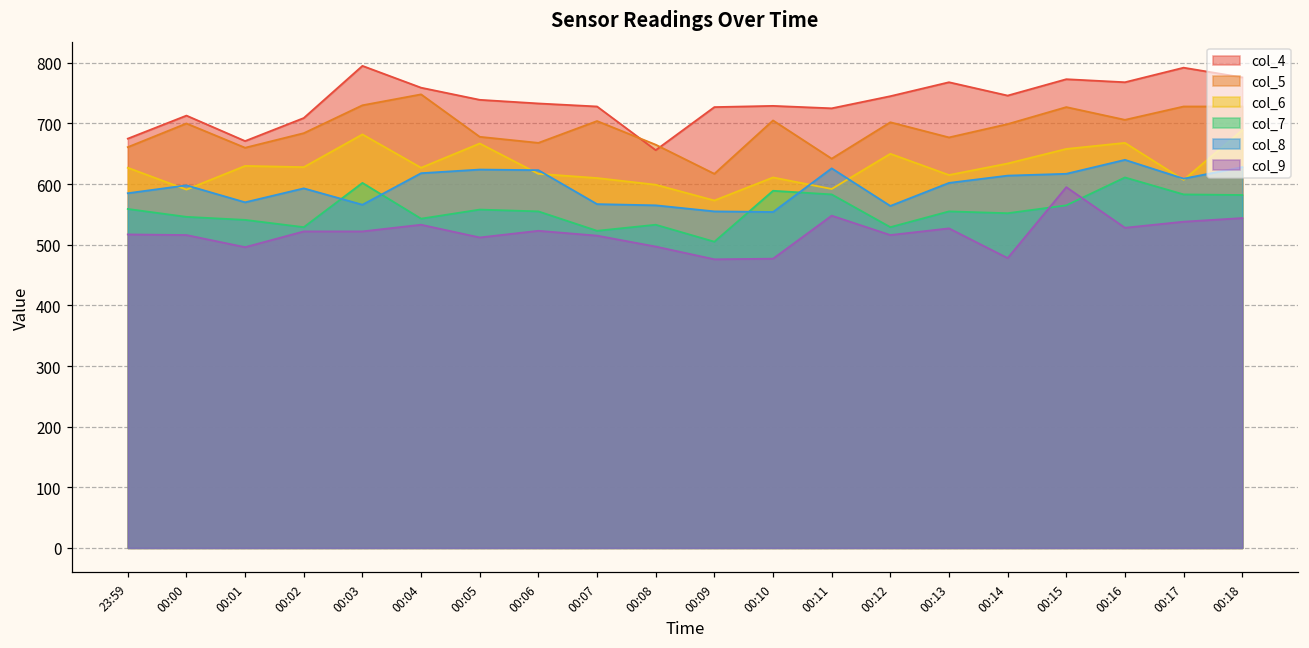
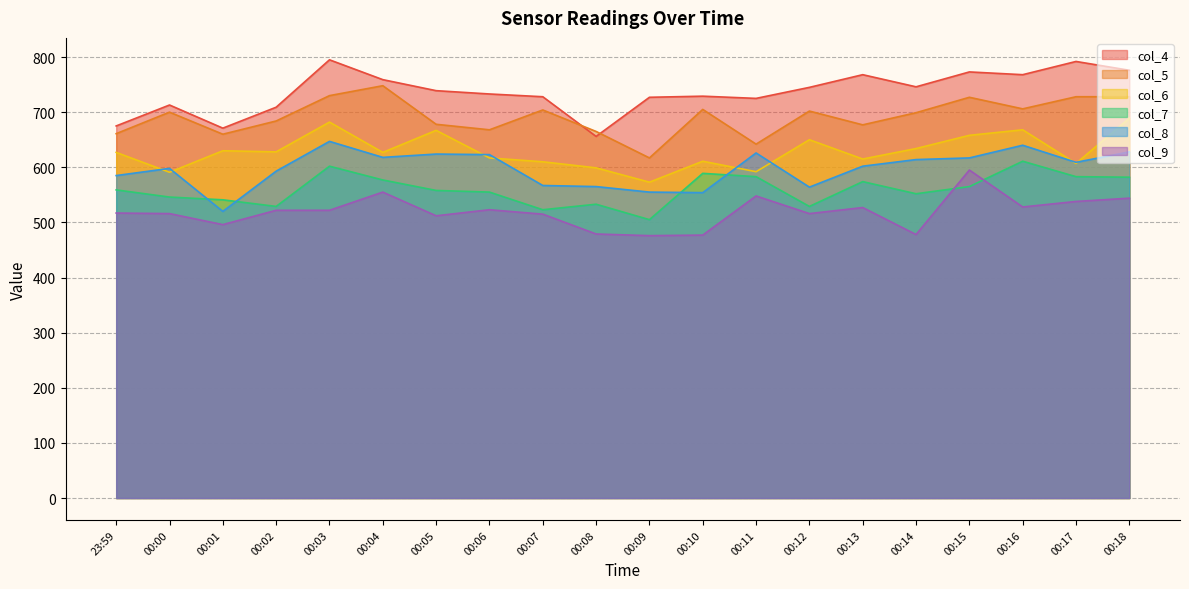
col_8, 00:01: 570 -> 520
col_8, 00:03: 570 -> 650
col_7, 00:04: 540 -> 580
col_9, 00:04: 530 -> 560
col_9, 00:08: 500 -> 480
col_7, 00:13: 560 -> 570
